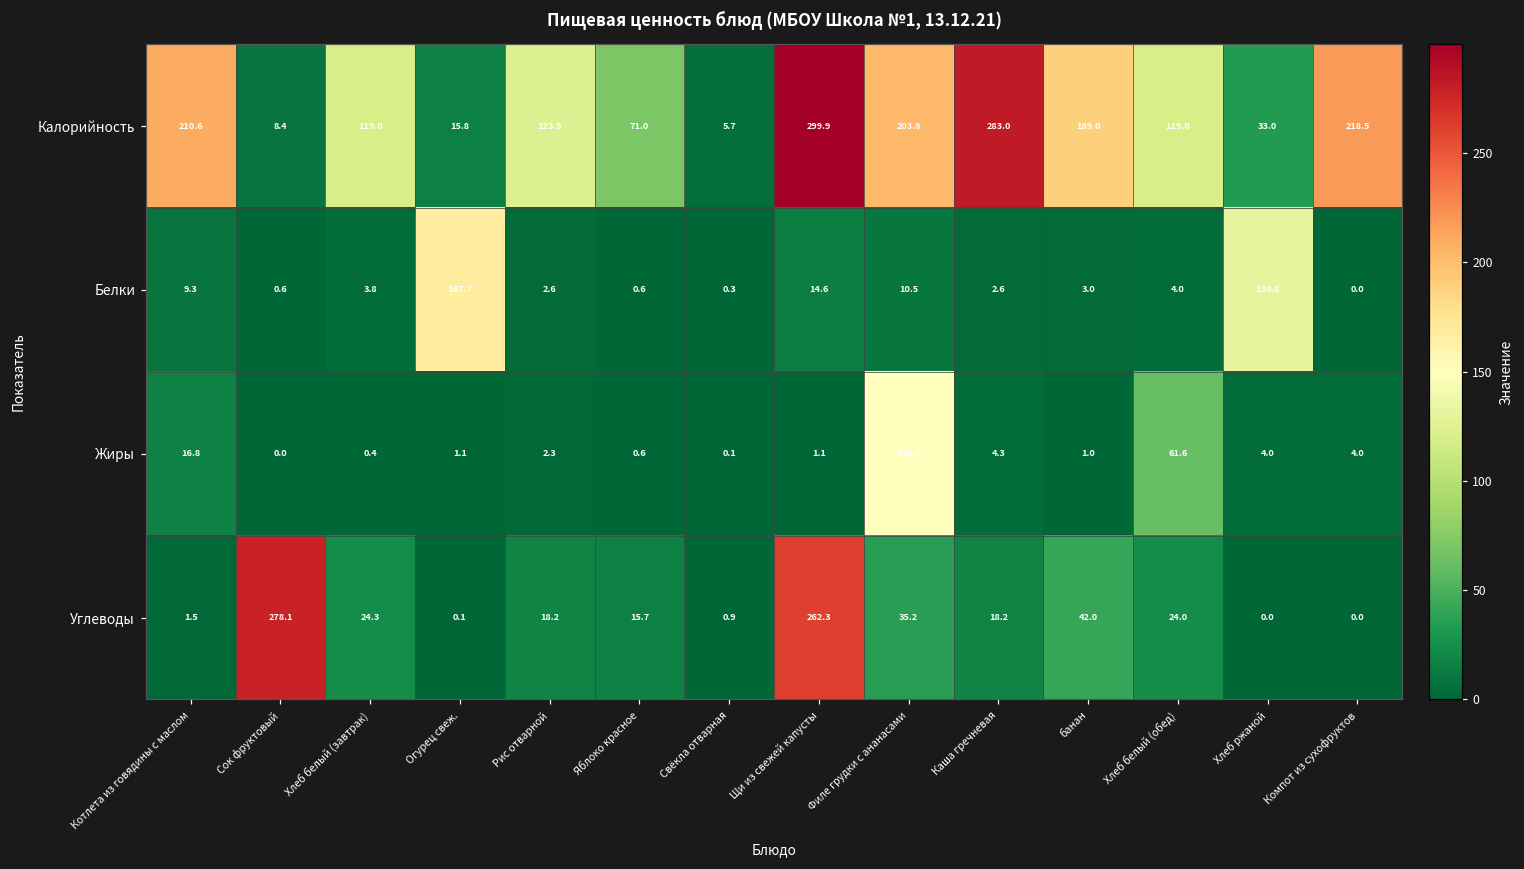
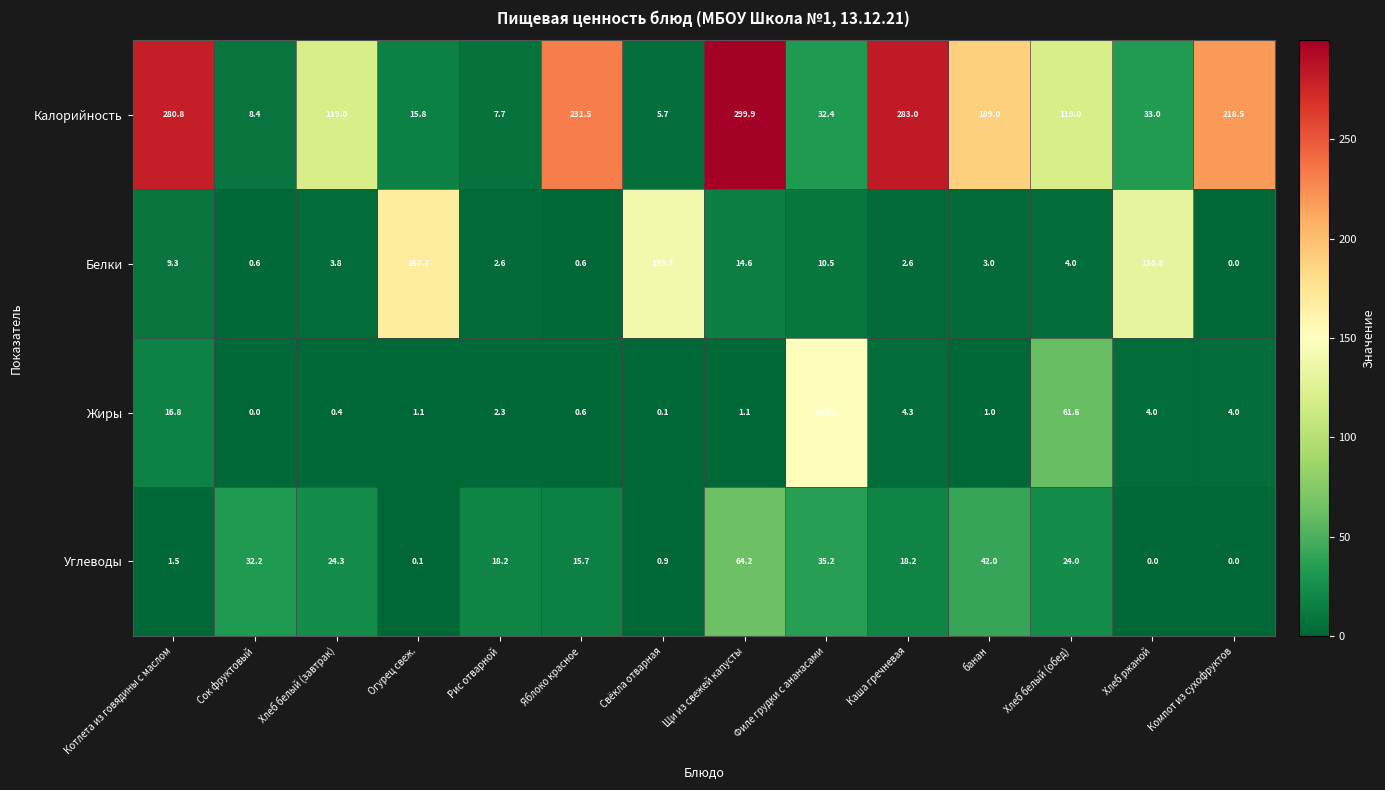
Калорийность, Котлета из говядины с маслом: 210.6 -> 280.8
Калорийность, Рис отварной: 123.5 -> 7.7
Калорийность, Яблоко красное: 71.0 -> 231.5
Калорийность, Филе грудки с ананасами: 203.8 -> 32.4
Белки, Свёкла отварная: 0.3 -> 139.7
Углеводы, Сок фруктовый: 278.1 -> 32.2
Углеводы, Щи из свежей капусты: 262.3 -> 64.2
